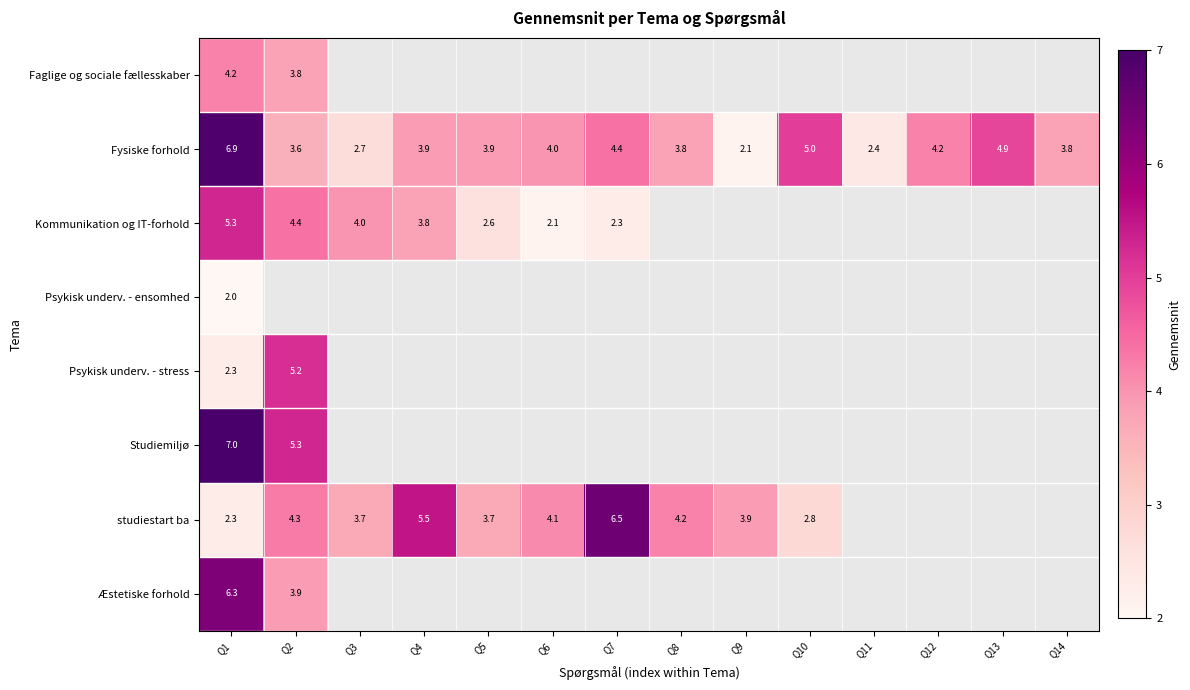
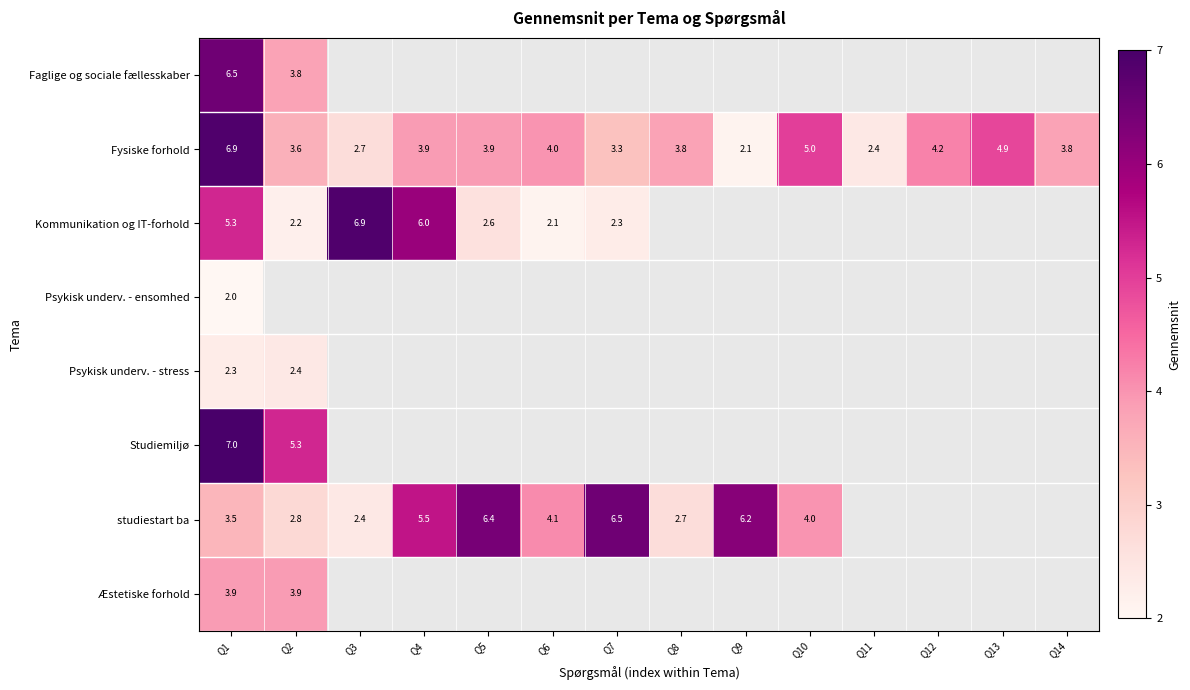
Faglige og sociale fællesskaber, Q1: 4.2 -> 6.5
Fysiske forhold, Q7: 4.4 -> 3.3
Kommunikation og IT-forhold, Q2: 4.4 -> 2.2
Kommunikation og IT-forhold, Q3: 4.0 -> 6.9
Kommunikation og IT-forhold, Q4: 3.8 -> 6.0
Psykisk underv. - stress, Q2: 5.2 -> 2.4
studiestart ba, Q1: 2.3 -> 3.5
studiestart ba, Q2: 4.3 -> 2.8
studiestart ba, Q3: 3.7 -> 2.4
studiestart ba, Q5: 3.7 -> 6.4
studiestart ba, Q8: 4.2 -> 2.7
studiestart ba, Q9: 3.9 -> 6.2
studiestart ba, Q10: 2.8 -> 4.0
Æstetiske forhold, Q1: 6.3 -> 3.9
